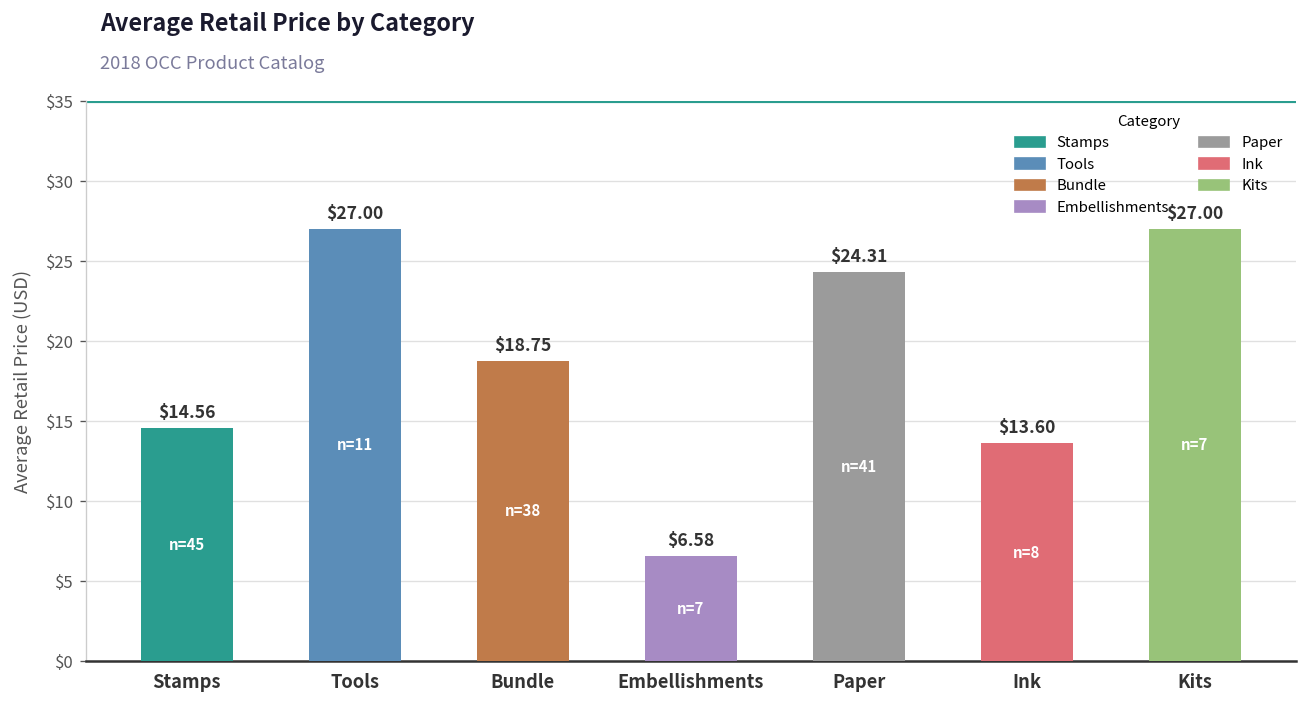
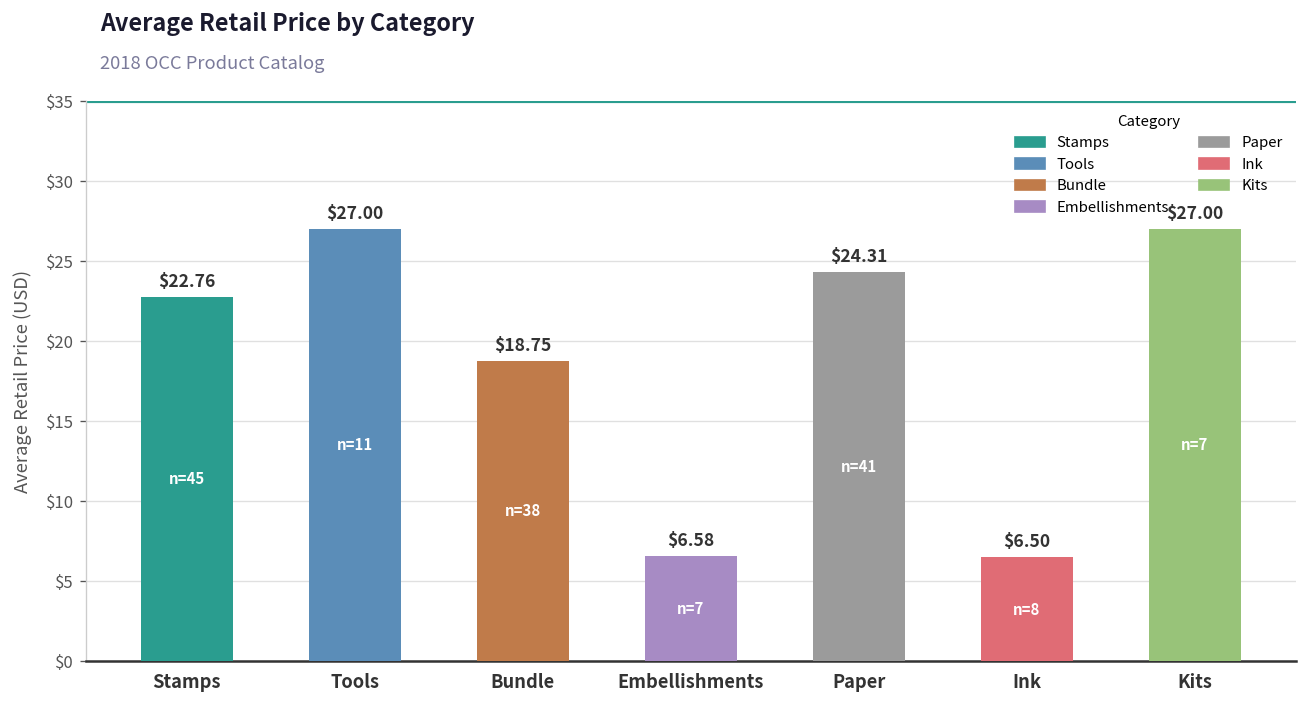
Stamps: $14.56 -> $22.76
Ink: $13.60 -> $6.50
